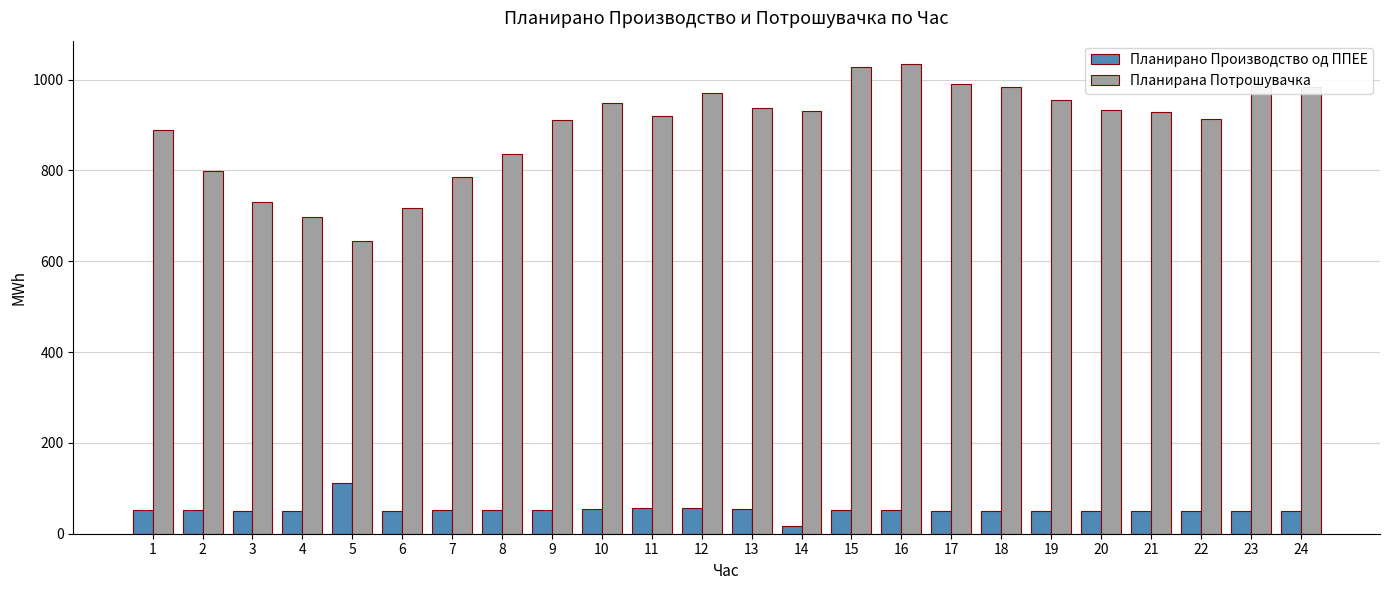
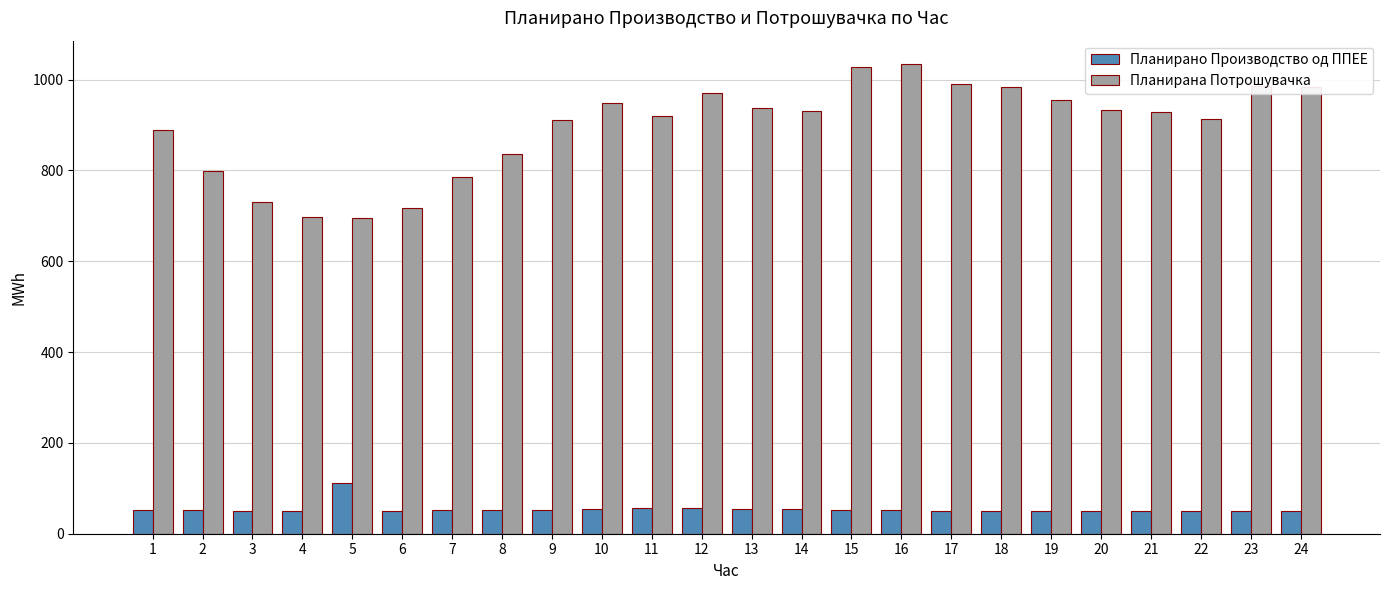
Планирана Потрошувачка, 5: 640 -> 690
Планирано Производство од ППЕЕ, 14: 20 -> 50
